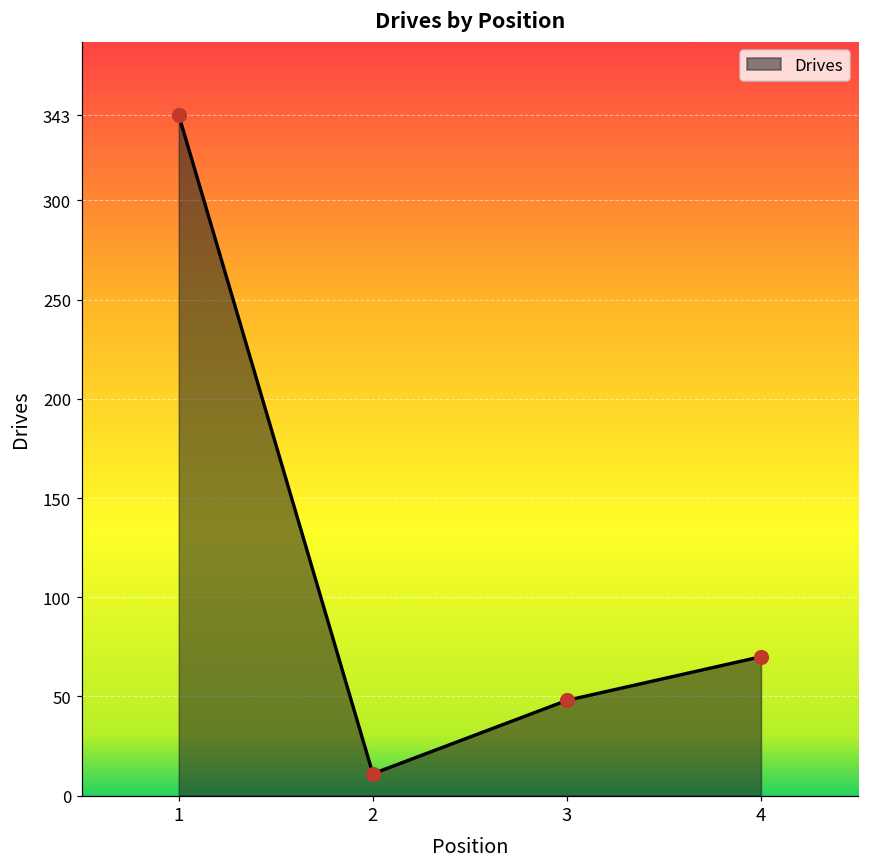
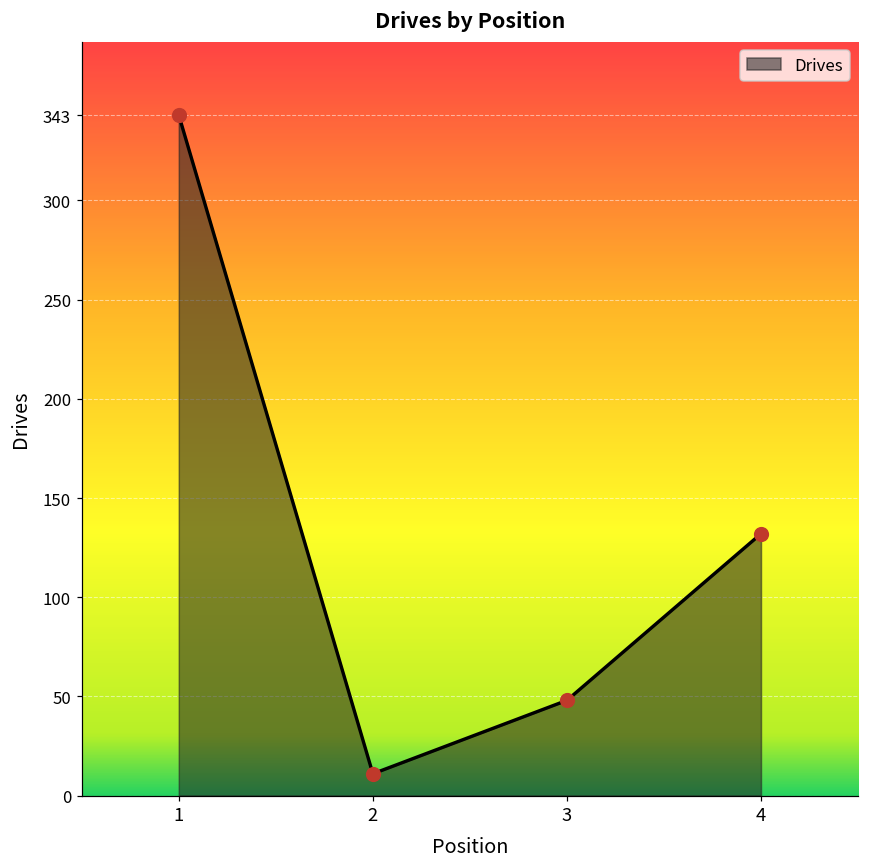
4: 70 -> 132
